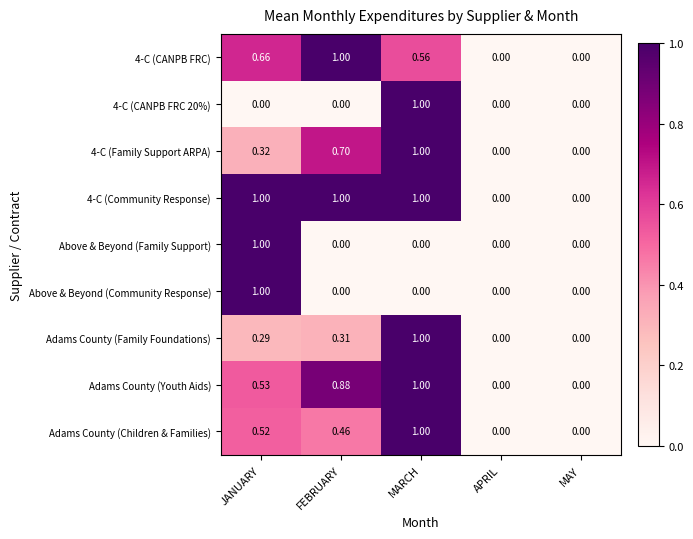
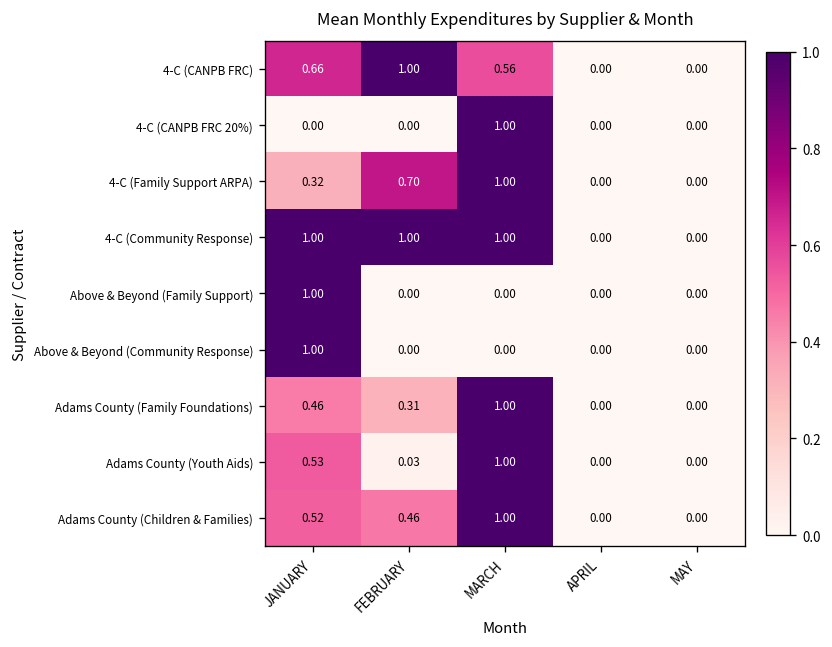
Adams County (Family Foundations), JANUARY: 0.29 -> 0.46
Adams County (Youth Aids), FEBRUARY: 0.88 -> 0.03
